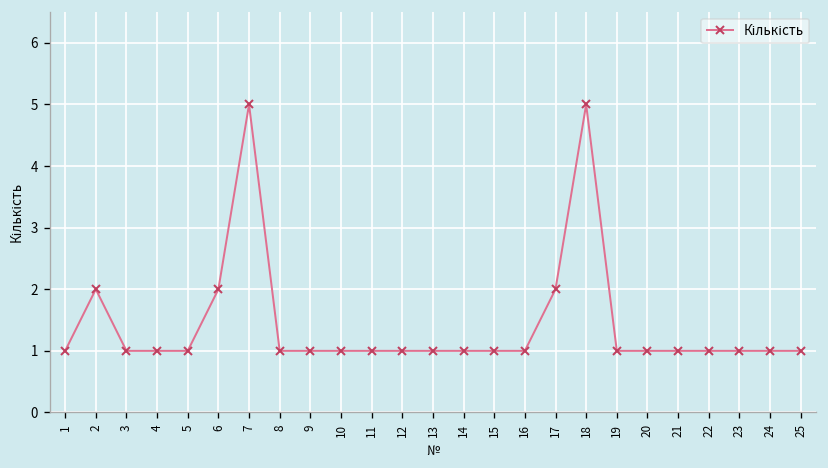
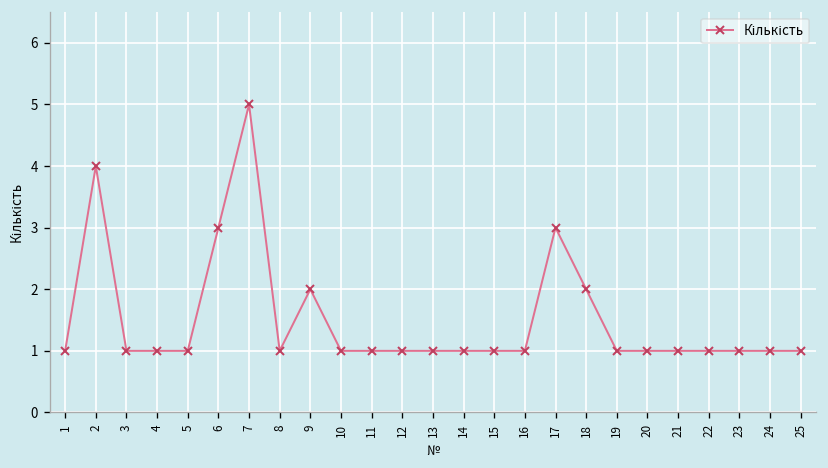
2: 2 -> 4
6: 2 -> 3
9: 1 -> 2
17: 2 -> 3
18: 5 -> 2
